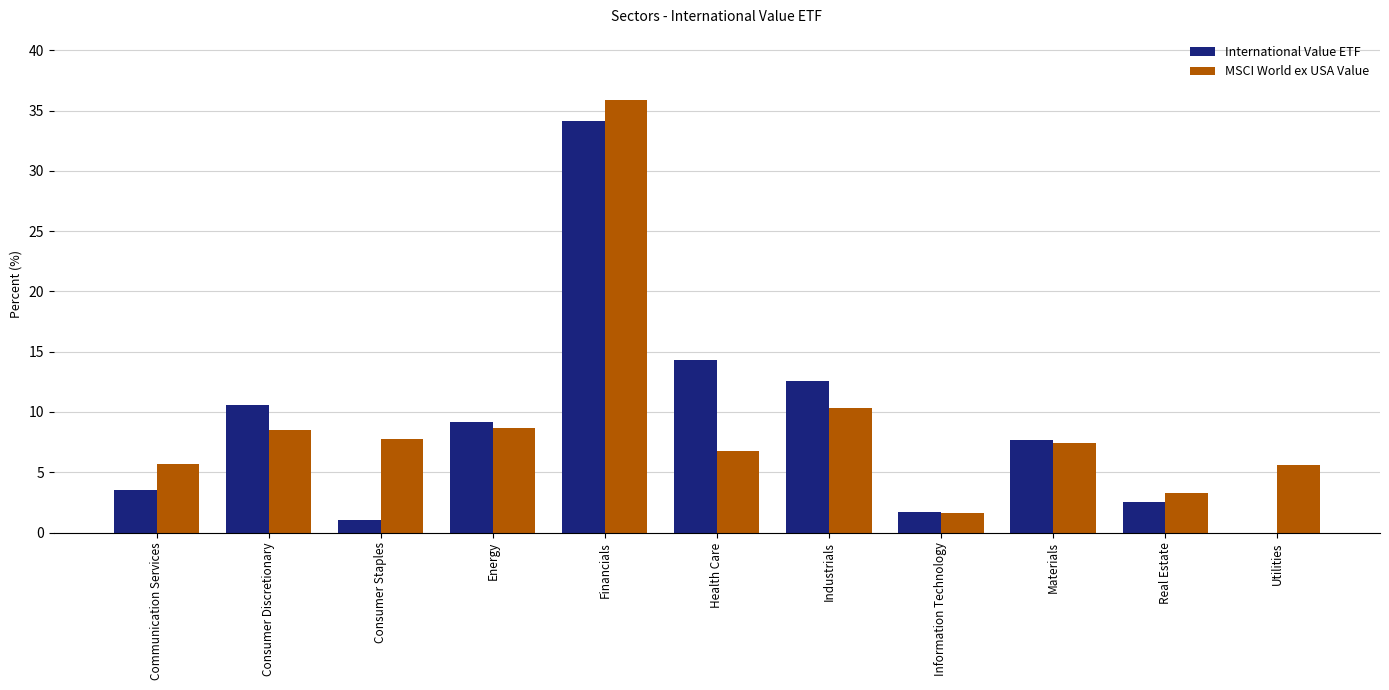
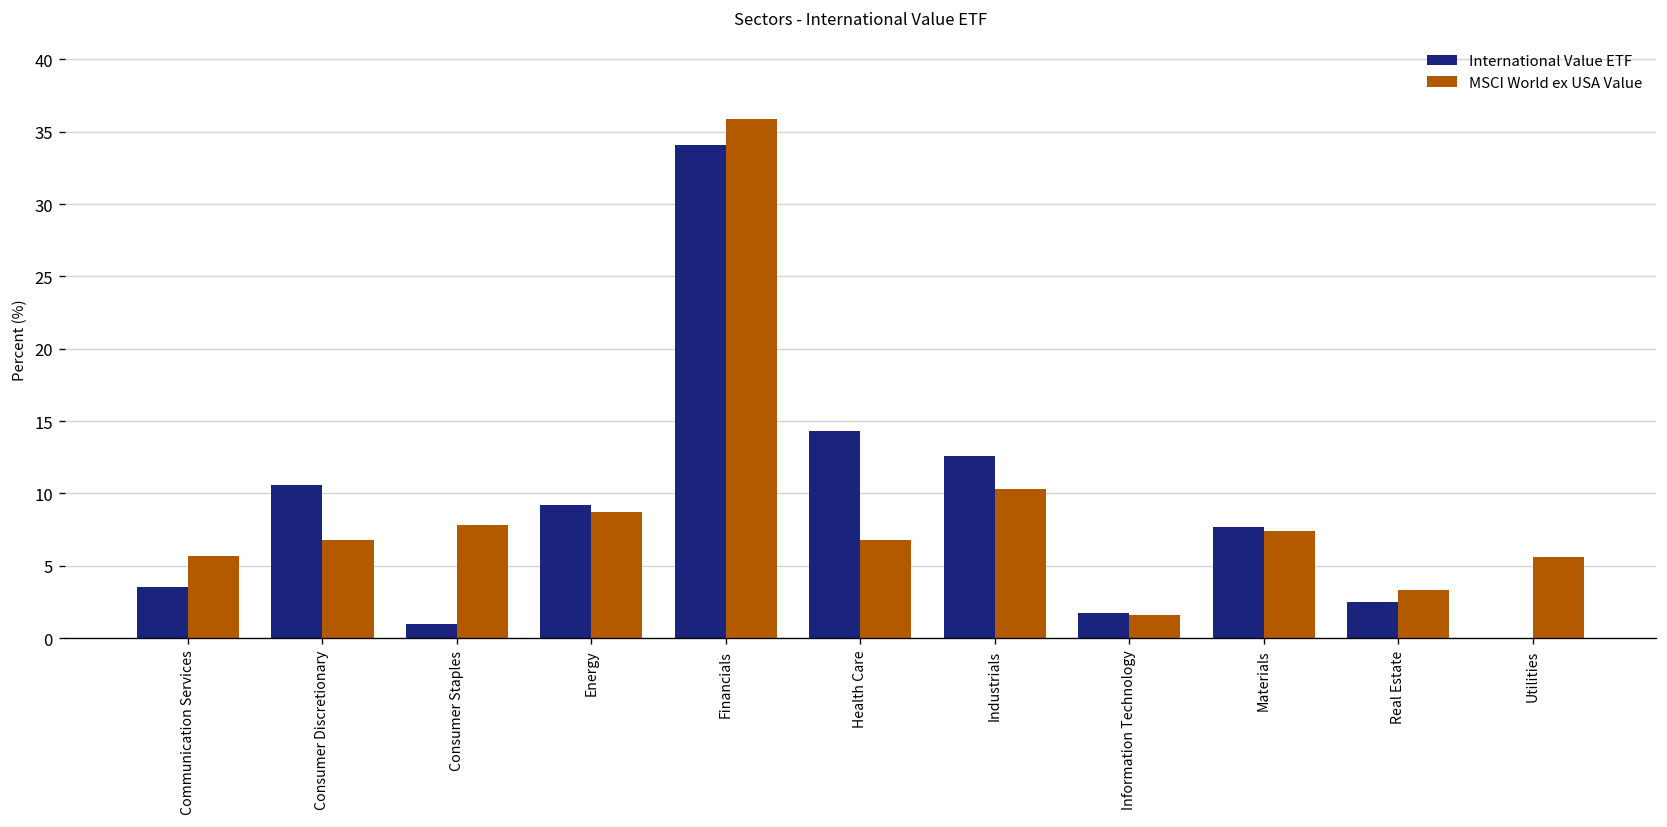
MSCI World ex USA Value, Consumer Discretionary: 8.5 -> 6.8
